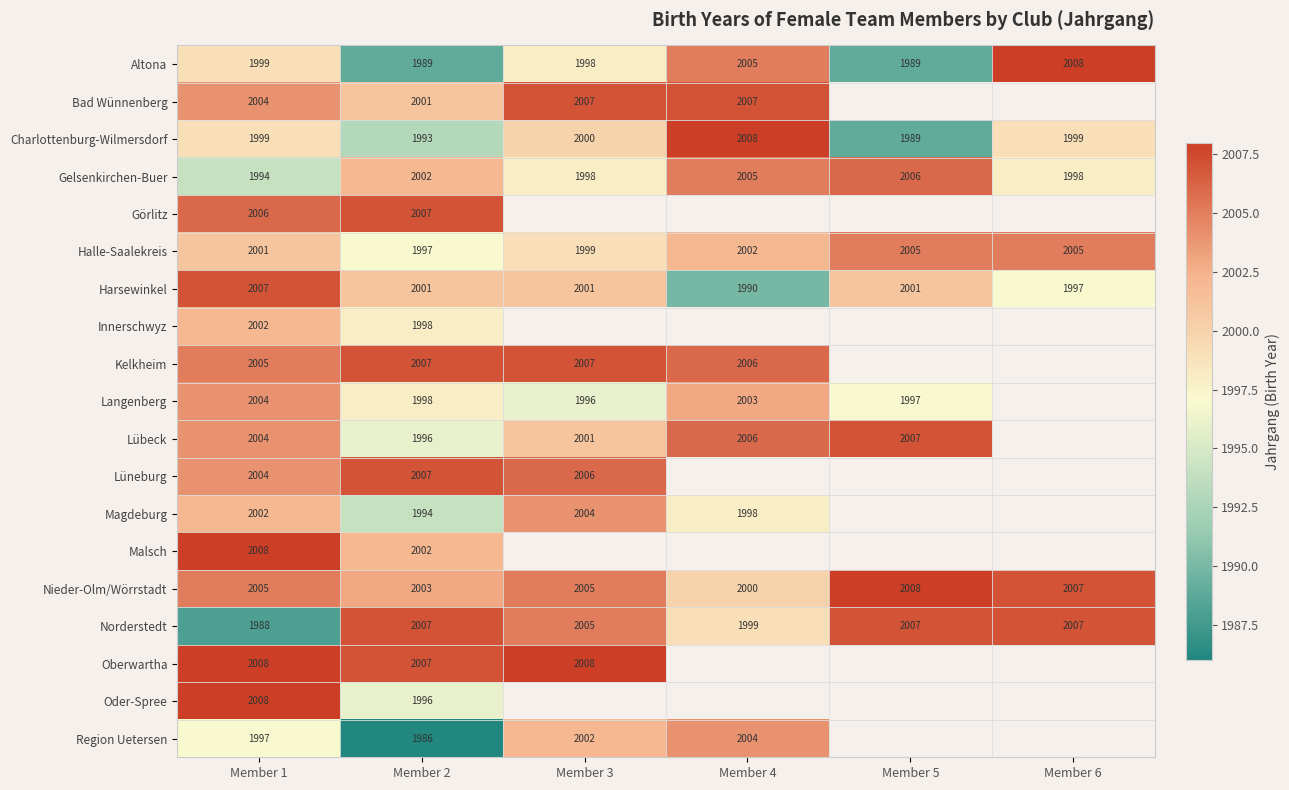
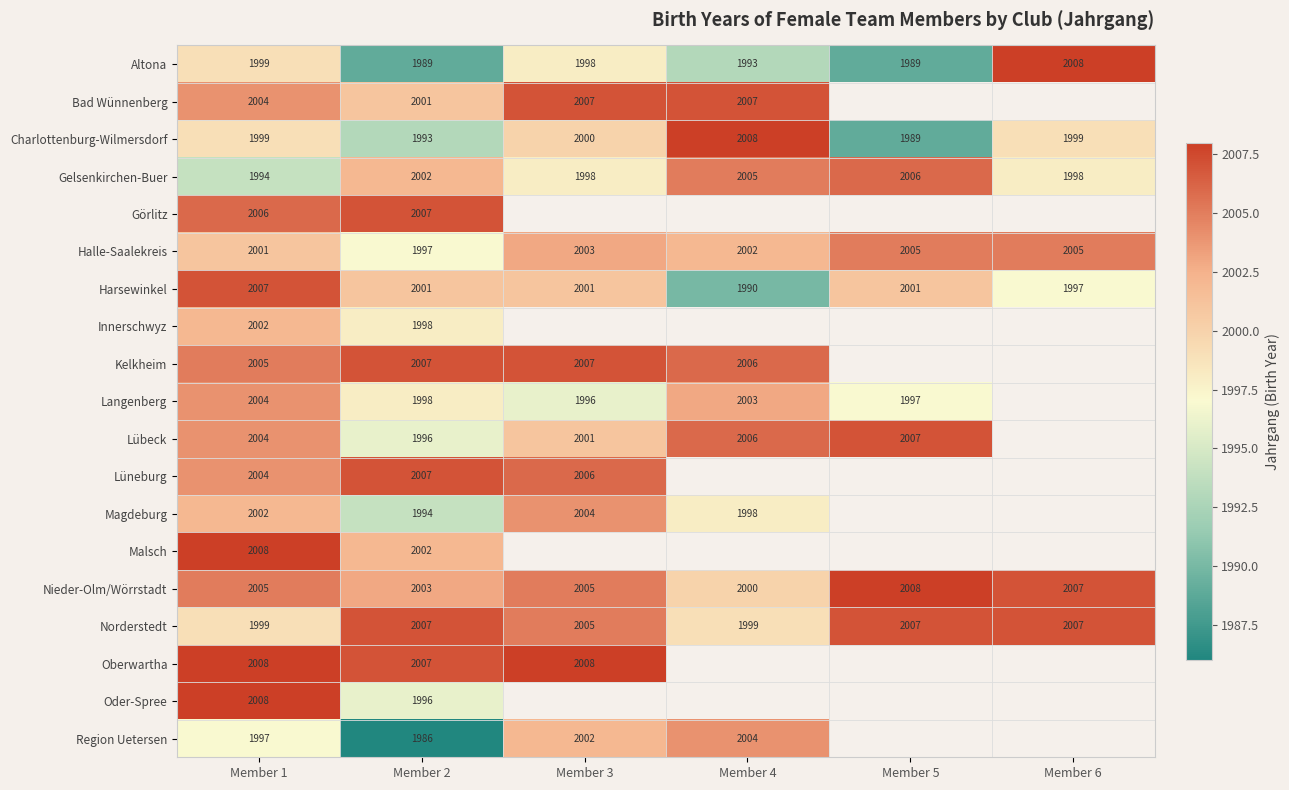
Altona, Member 4: 2005 -> 1993
Halle-Saalekreis, Member 3: 1999 -> 2003
Norderstedt, Member 1: 1988 -> 1999
